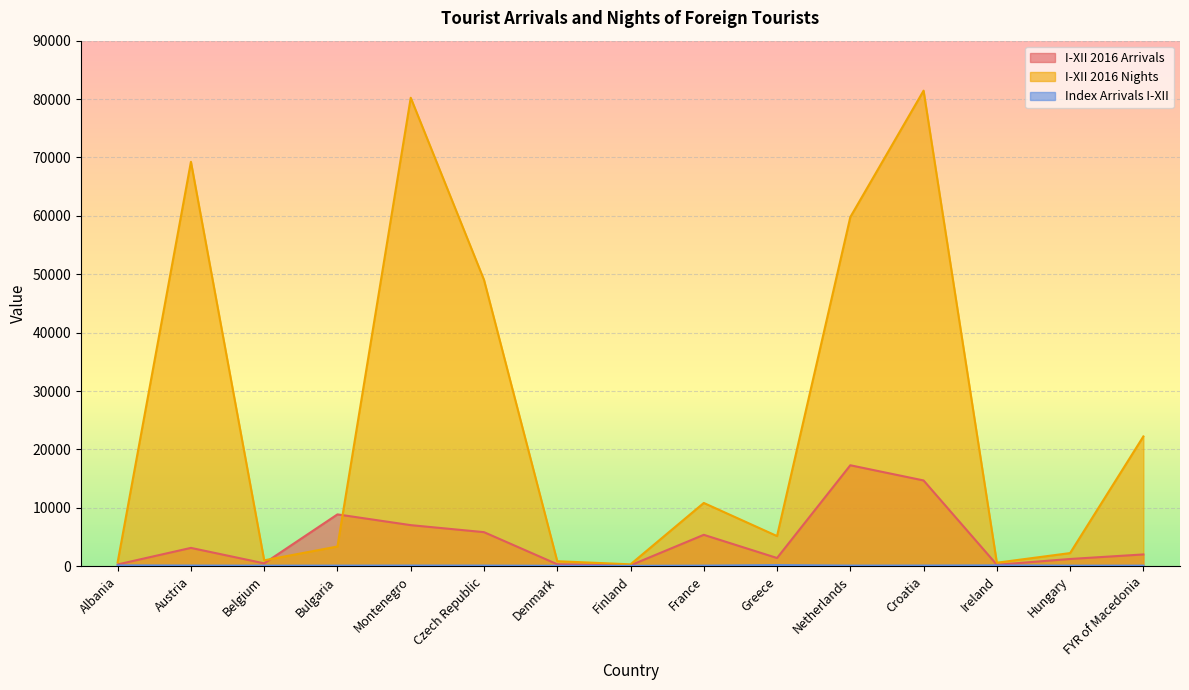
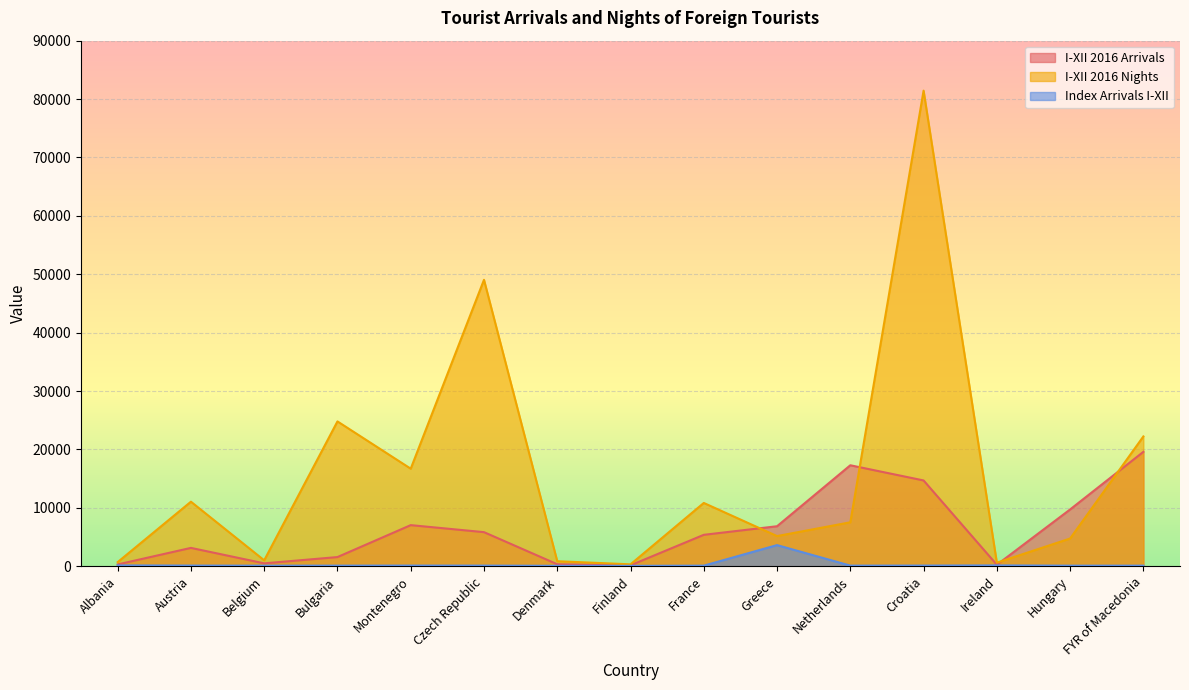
I-XII 2016 Nights, Austria: 69000 -> 11000
I-XII 2016 Arrivals, Bulgaria: 9000 -> 2000
I-XII 2016 Nights, Bulgaria: 3000 -> 25000
I-XII 2016 Nights, Montenegro: 80000 -> 17000
I-XII 2016 Arrivals, Greece: 1000 -> 7000
Index Arrivals I-XII, Greece: 0 -> 4000
I-XII 2016 Nights, Netherlands: 60000 -> 8000
I-XII 2016 Arrivals, Hungary: 1000 -> 10000
I-XII 2016 Nights, Hungary: 2000 -> 5000
I-XII 2016 Arrivals, FYR of Macedonia: 2000 -> 20000
